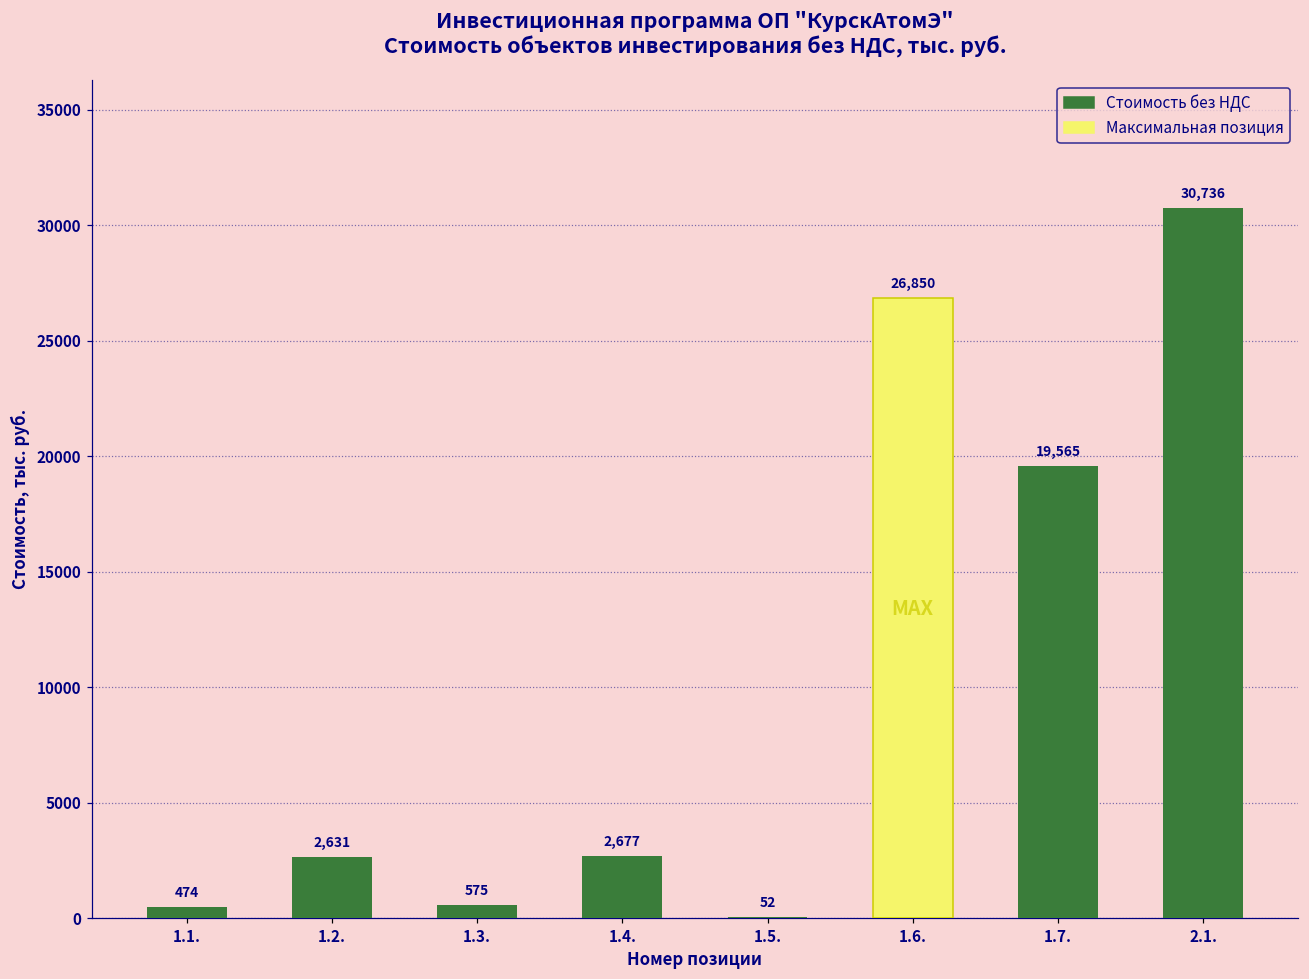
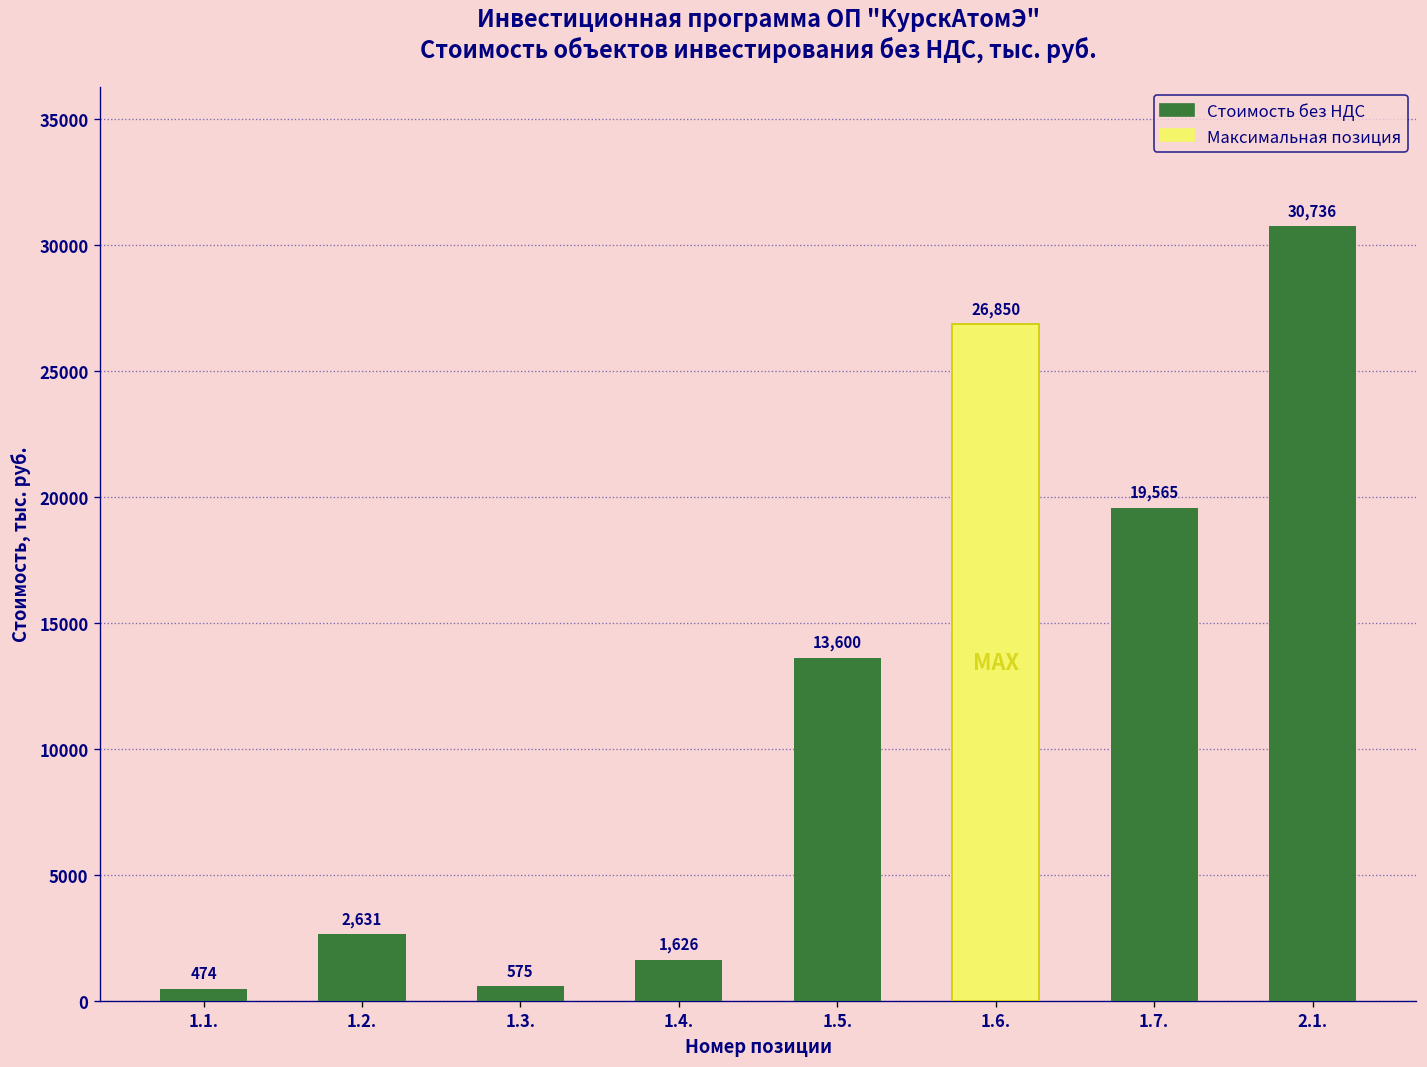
1.4.: 2,677 -> 1,626
1.5.: 52 -> 13,600
